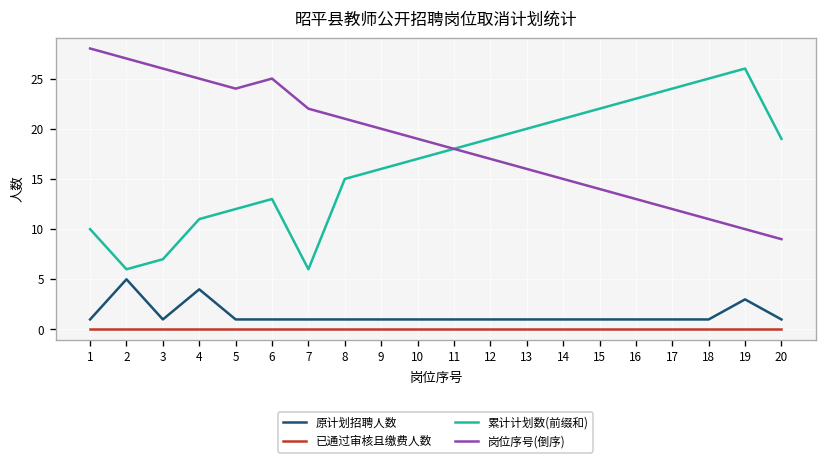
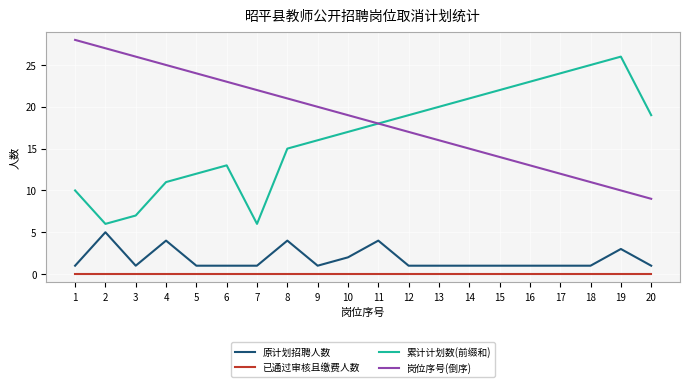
岗位序号(倒序), 6: 25 -> 23
原计划招聘人数, 8: 1 -> 4
原计划招聘人数, 10: 1 -> 2
原计划招聘人数, 11: 1 -> 4
